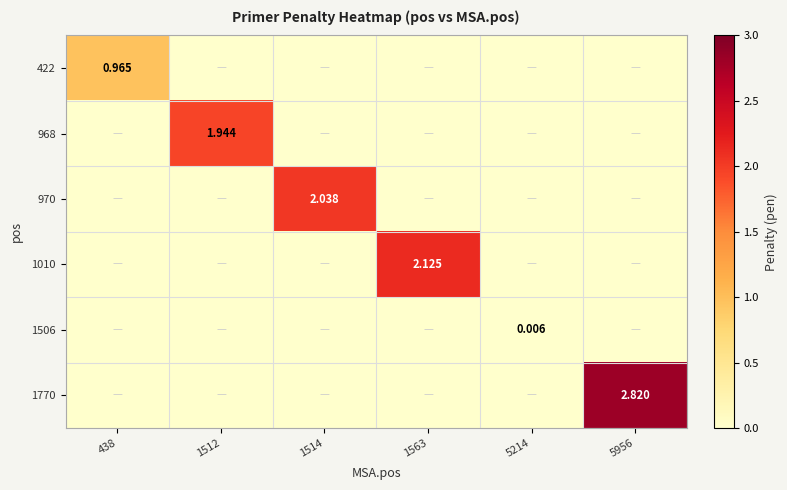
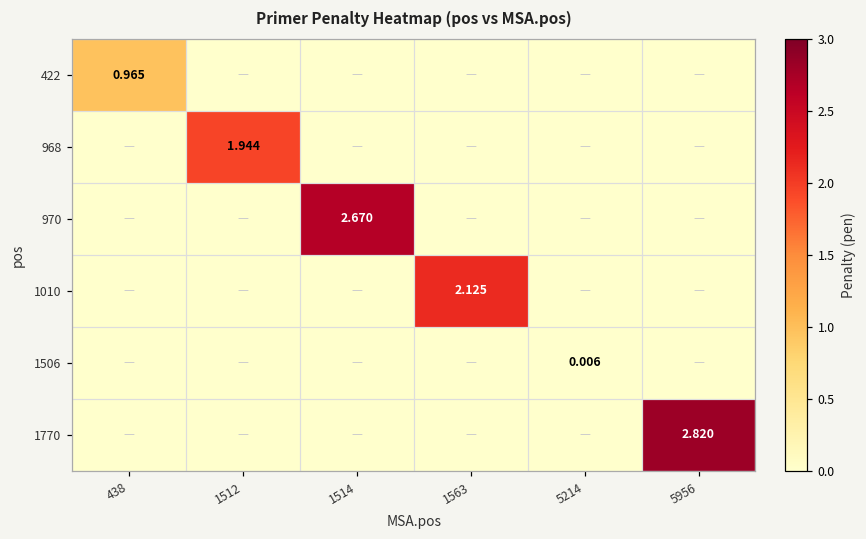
970, 1514: 2.038 -> 2.670
